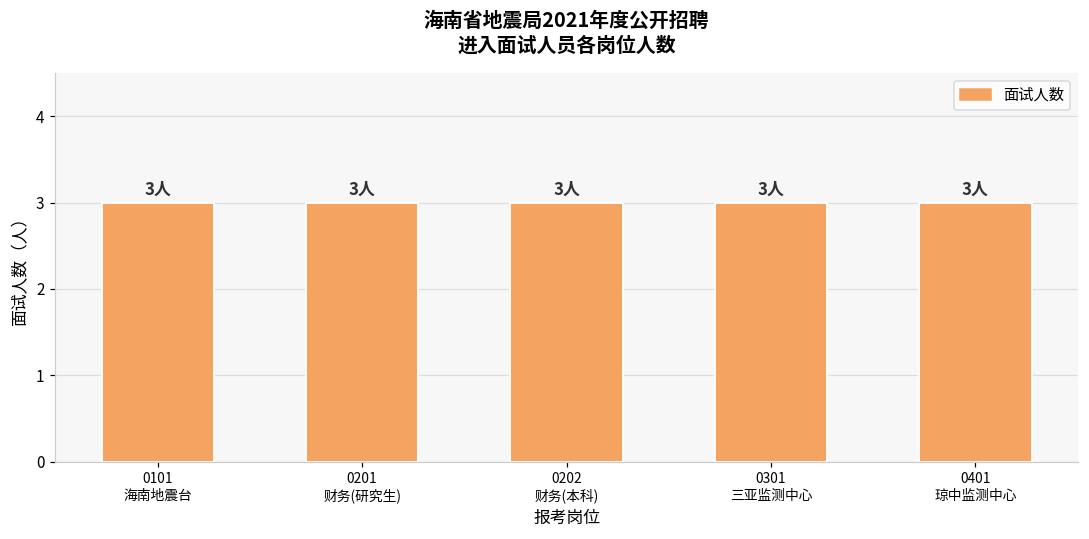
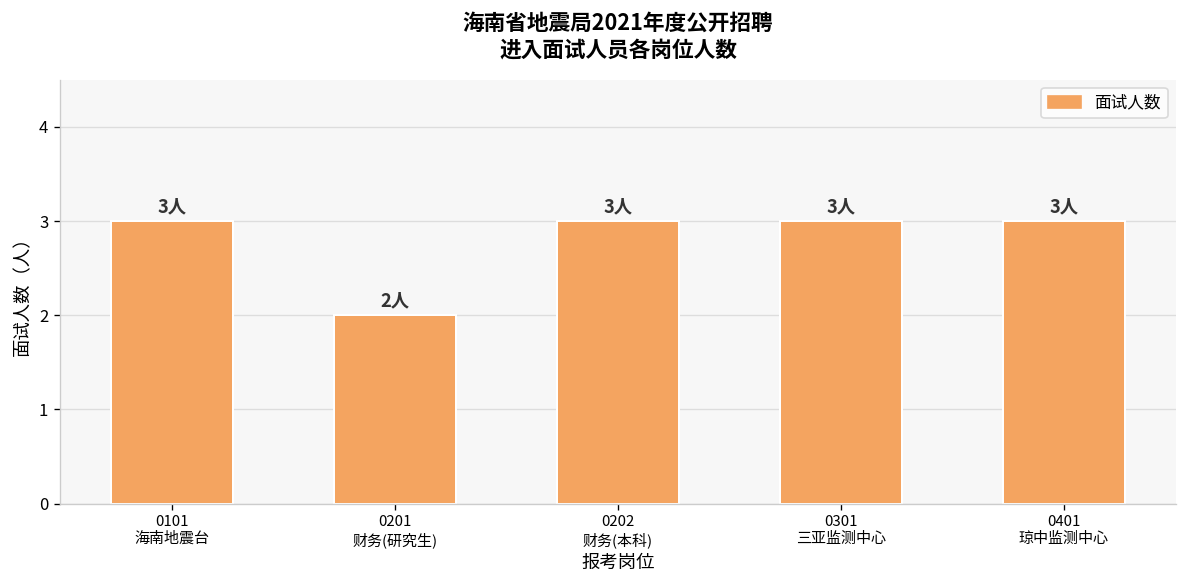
0201 财务(研究生): 3人 -> 2人
